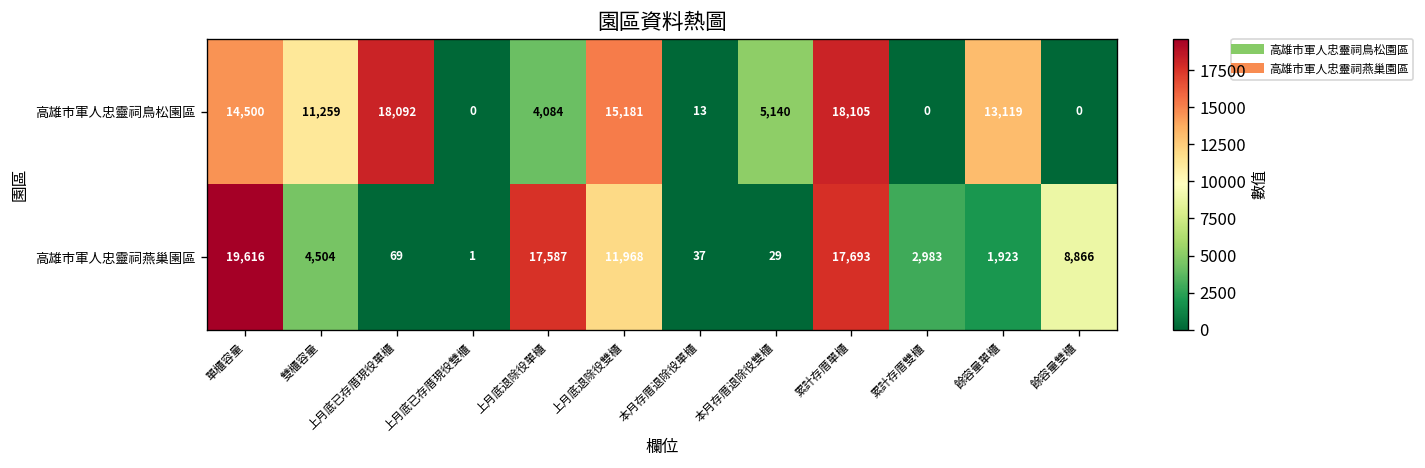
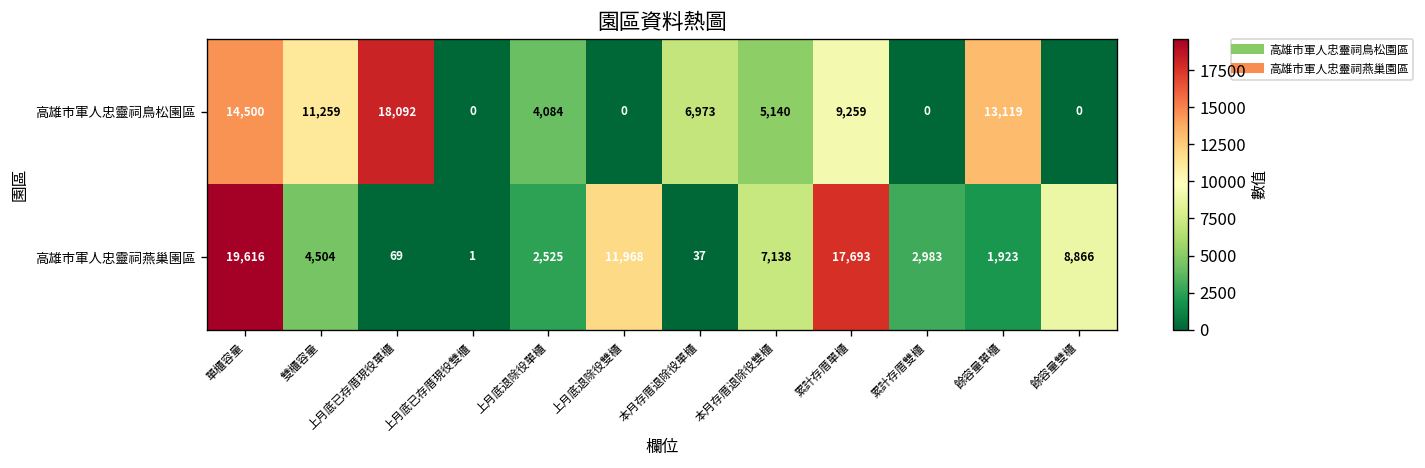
高雄市軍人忠靈祠鳥松園區, 上月底退除役雙櫃: 15,181 -> 0
高雄市軍人忠靈祠鳥松園區, 本月存厝退除役單櫃: 13 -> 6,973
高雄市軍人忠靈祠鳥松園區, 累計存厝單櫃: 18,105 -> 9,259
高雄市軍人忠靈祠燕巢園區, 上月底退除役單櫃: 17,587 -> 2,525
高雄市軍人忠靈祠燕巢園區, 本月存厝退除役雙櫃: 29 -> 7,138
